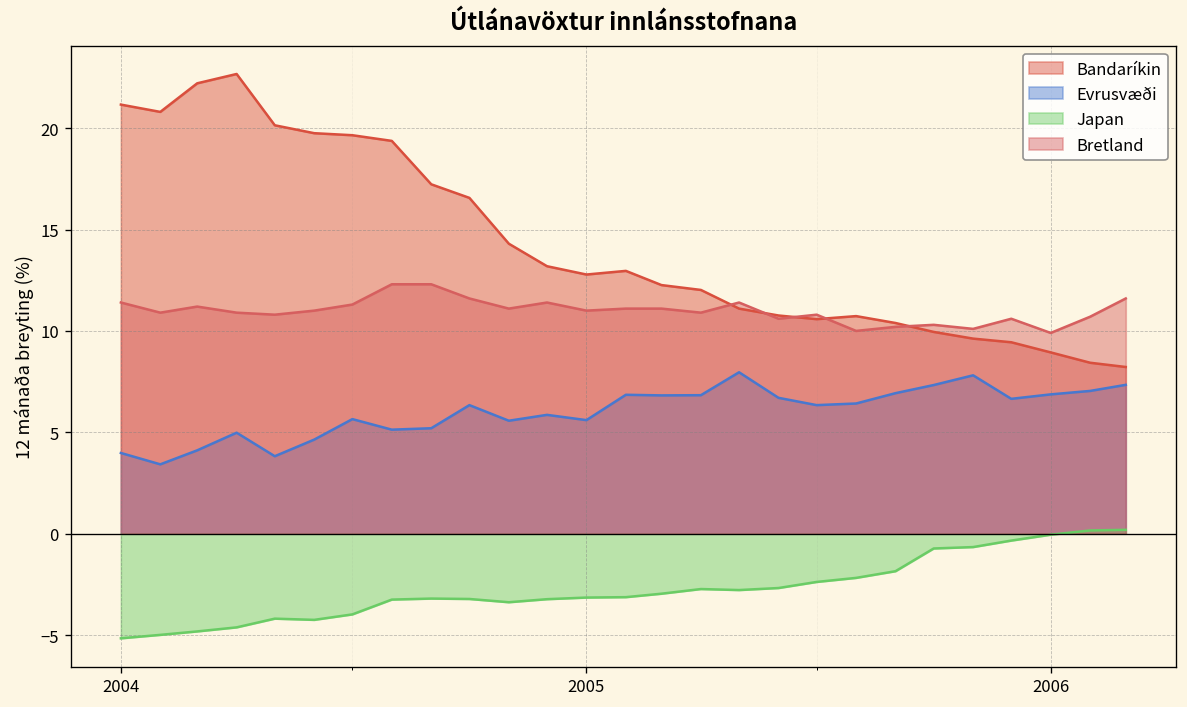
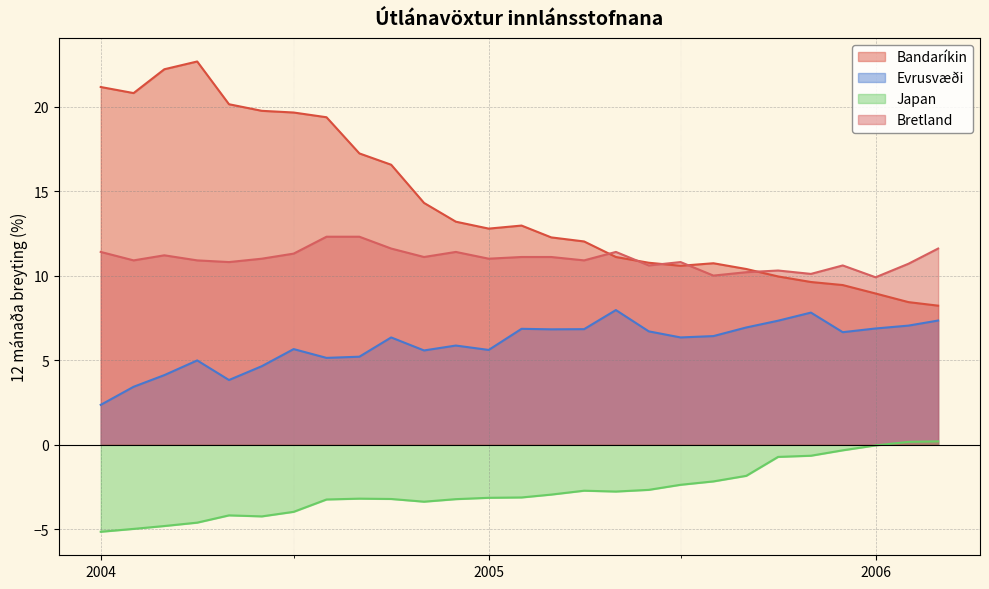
Evrusvæði, 2004: 4.0 -> 2.4
